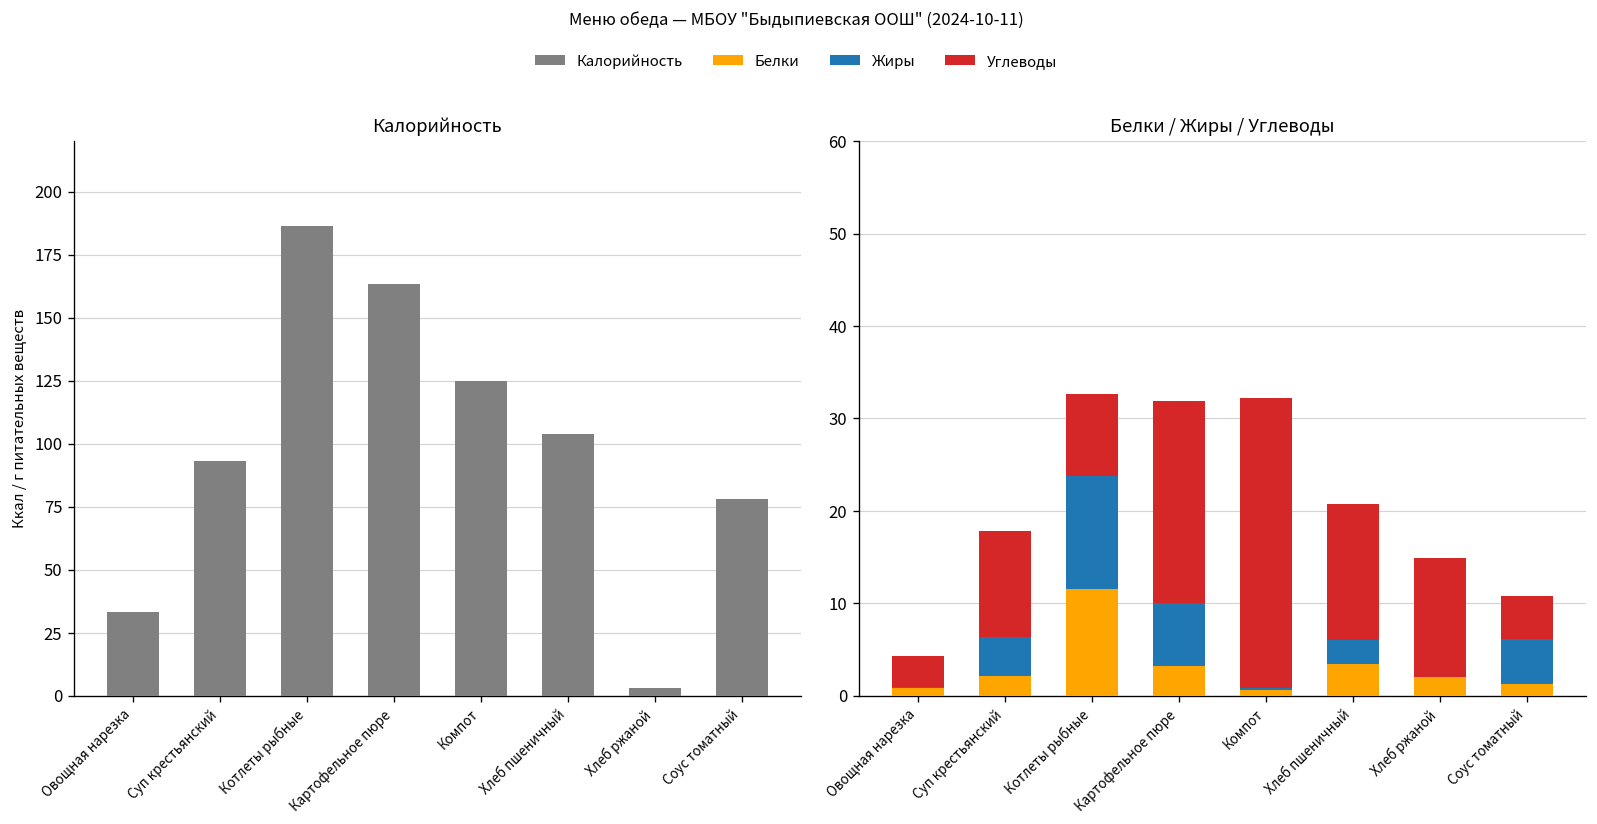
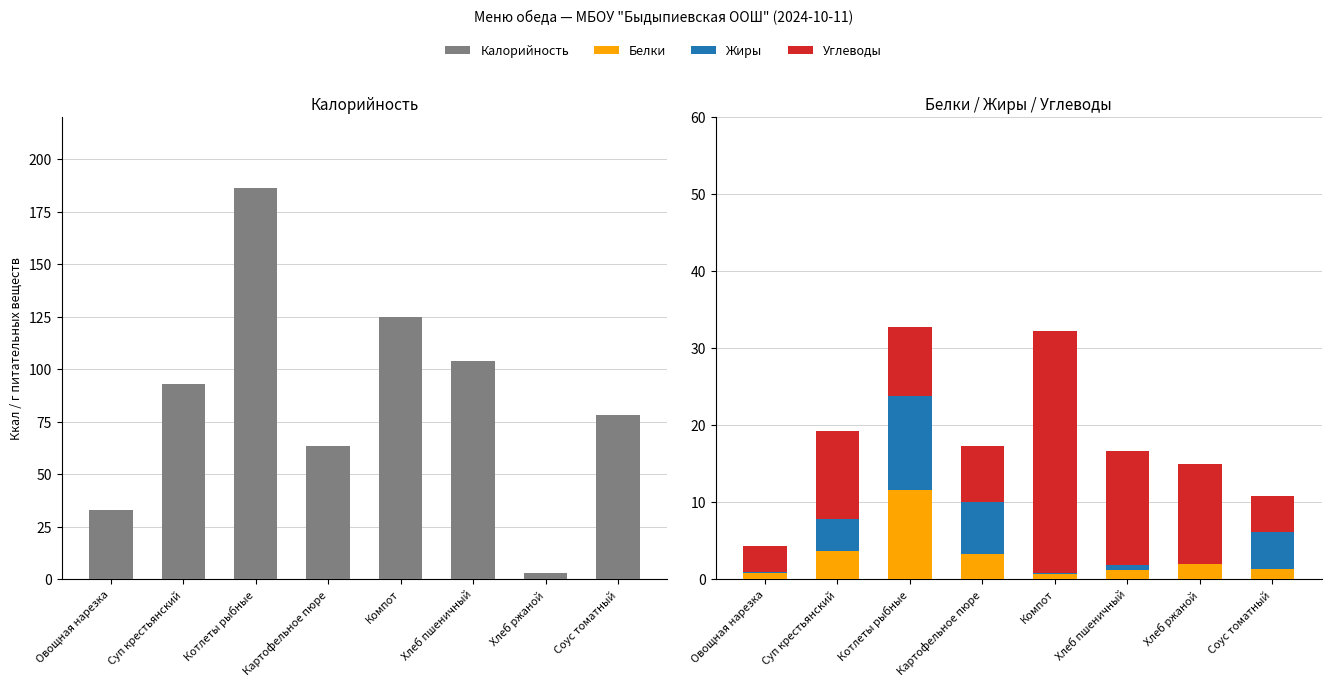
Калорийность, Картофельное пюре: 164 -> 63
Белки / Жиры / Углеводы, Белки, Суп крестьянский: 2 -> 4
Белки / Жиры / Углеводы, Углеводы, Картофельное пюре: 22 -> 7
Белки / Жиры / Углеводы, Белки, Хлеб пшеничный: 3 -> 1
Белки / Жиры / Углеводы, Жиры, Хлеб пшеничный: 3 -> 1
